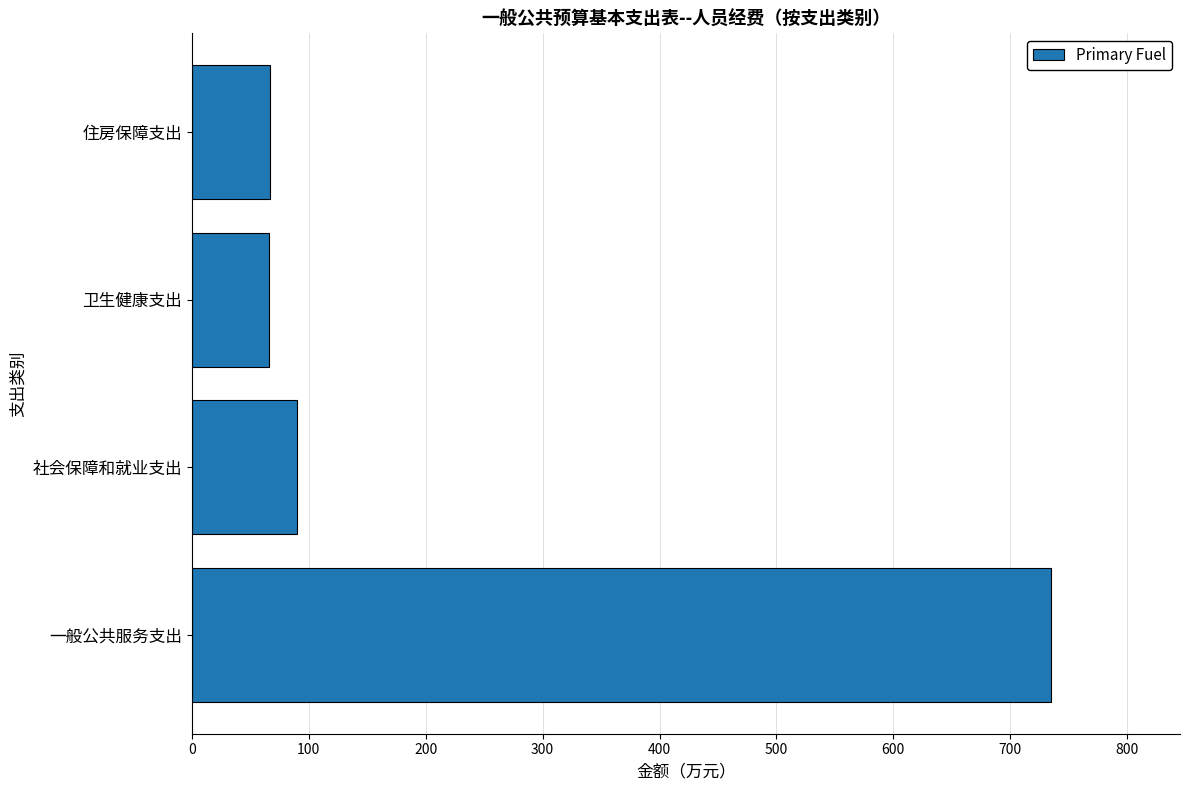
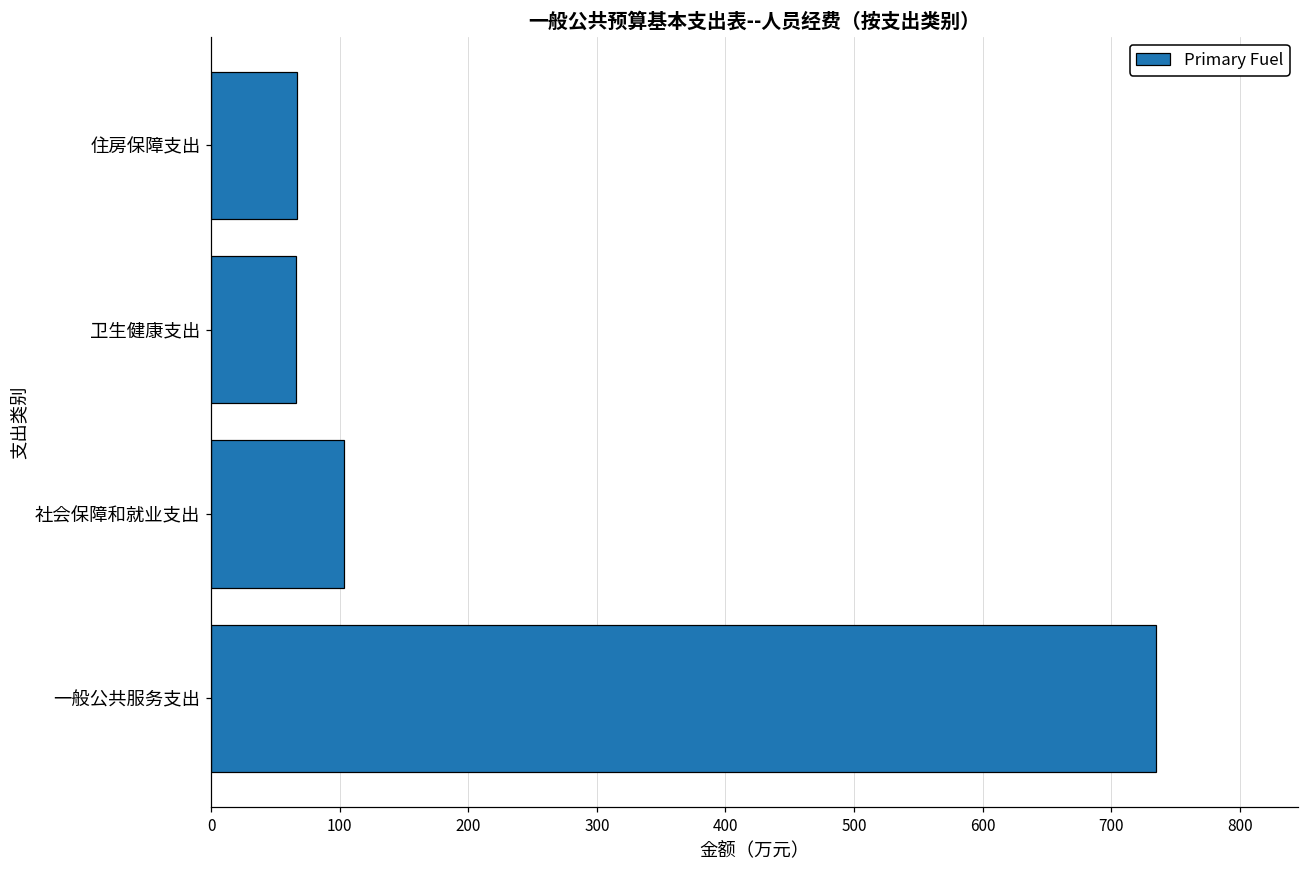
社会保障和就业支出: 90 -> 104
